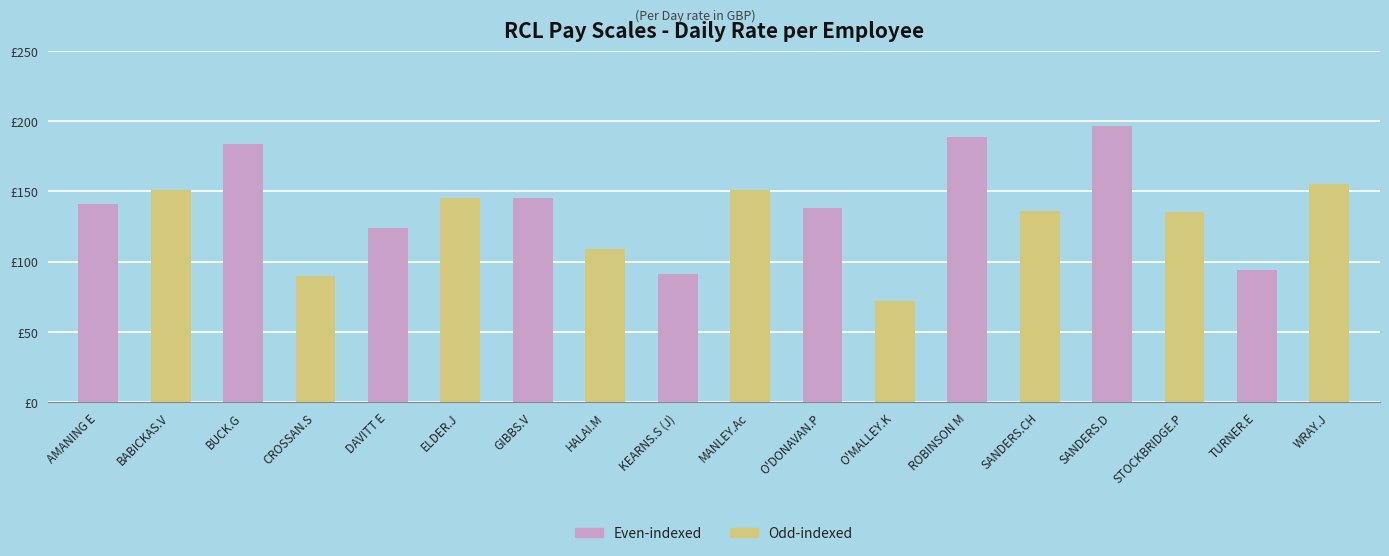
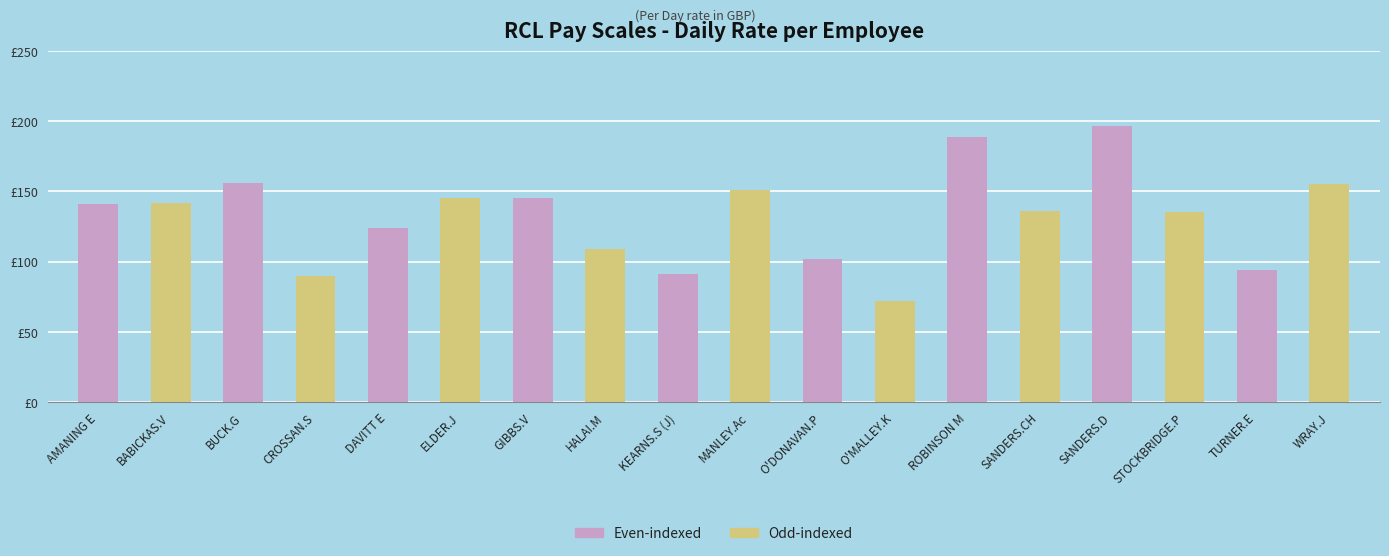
BABICKAS.V: £151 -> £142
BUCK.G: £184 -> £156
O'DONAVAN.P: £138 -> £102
